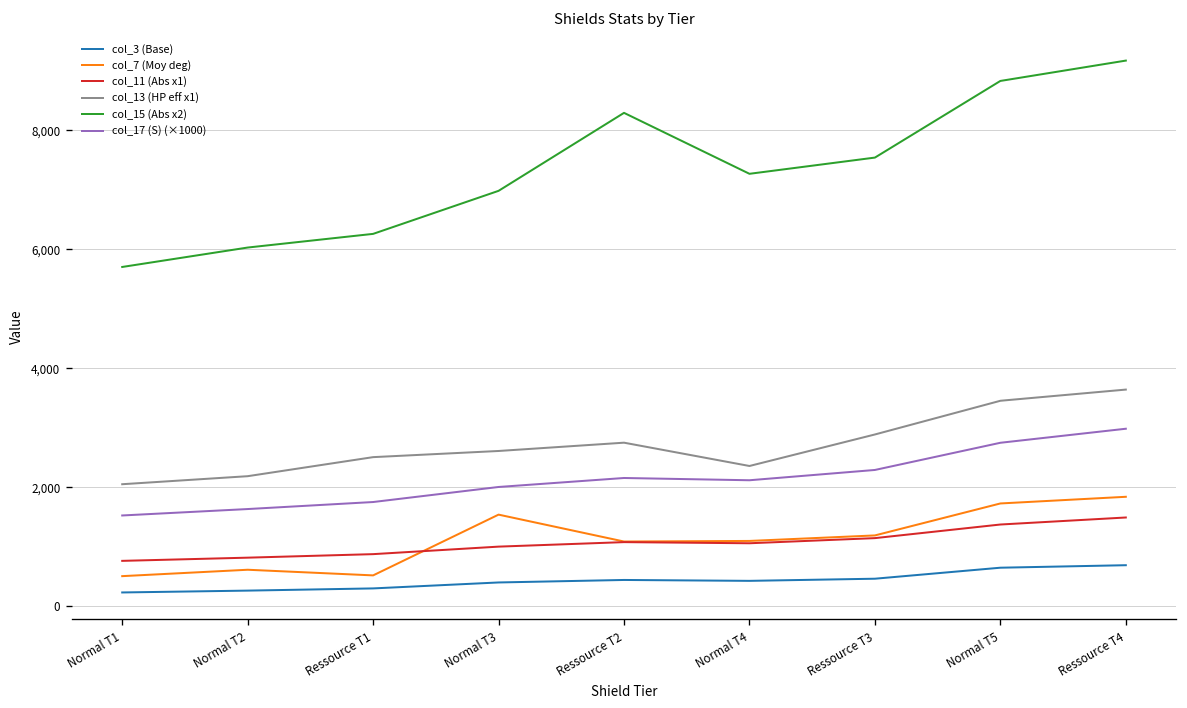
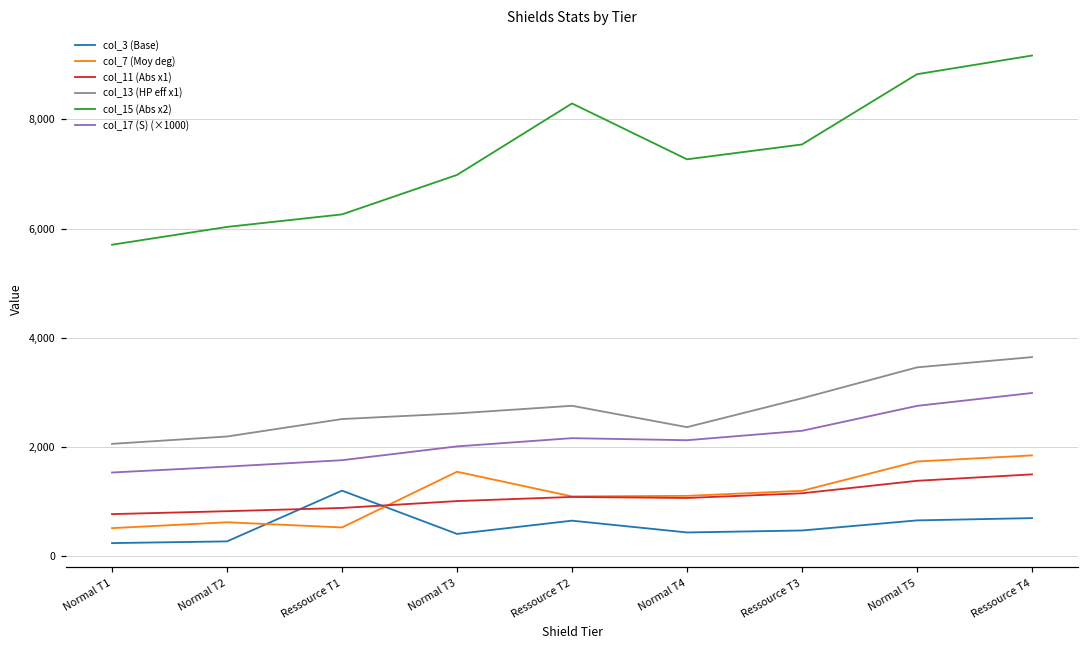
col_3 (Base), Ressource T1: 300 -> 1,200
col_3 (Base), Ressource T2: 400 -> 600
